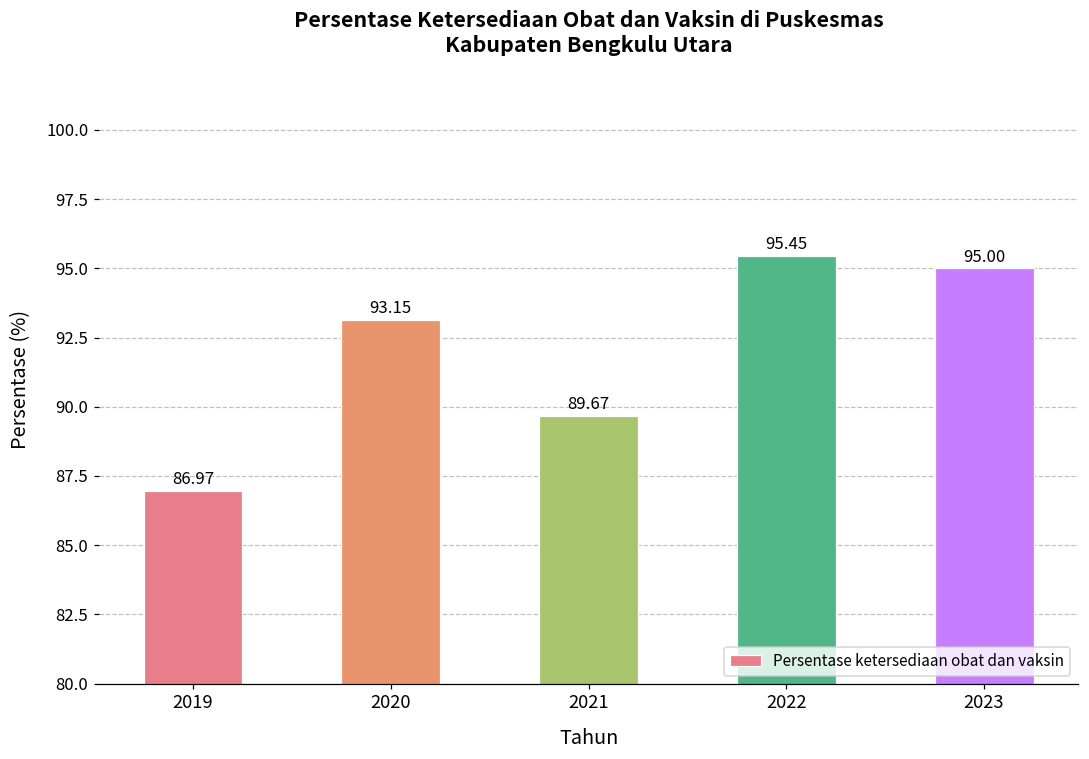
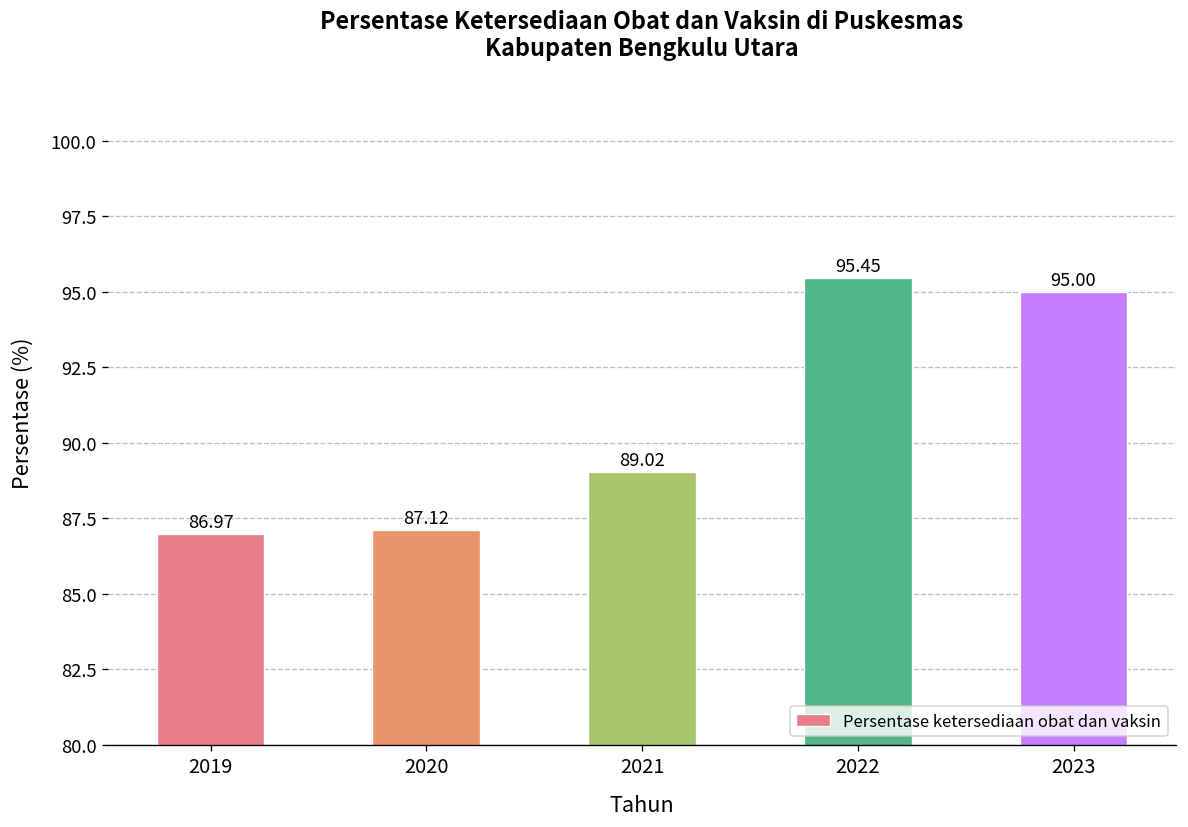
2020: 93.15 -> 87.12
2021: 89.67 -> 89.02
